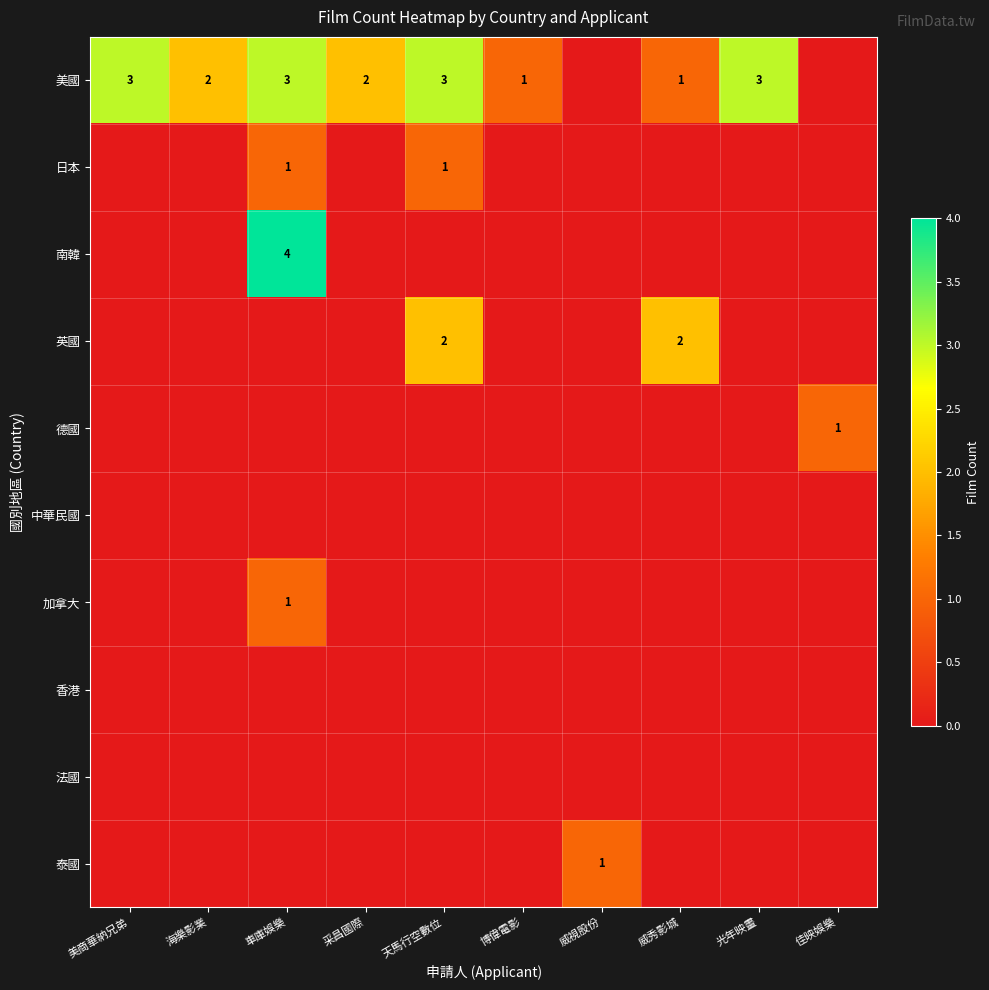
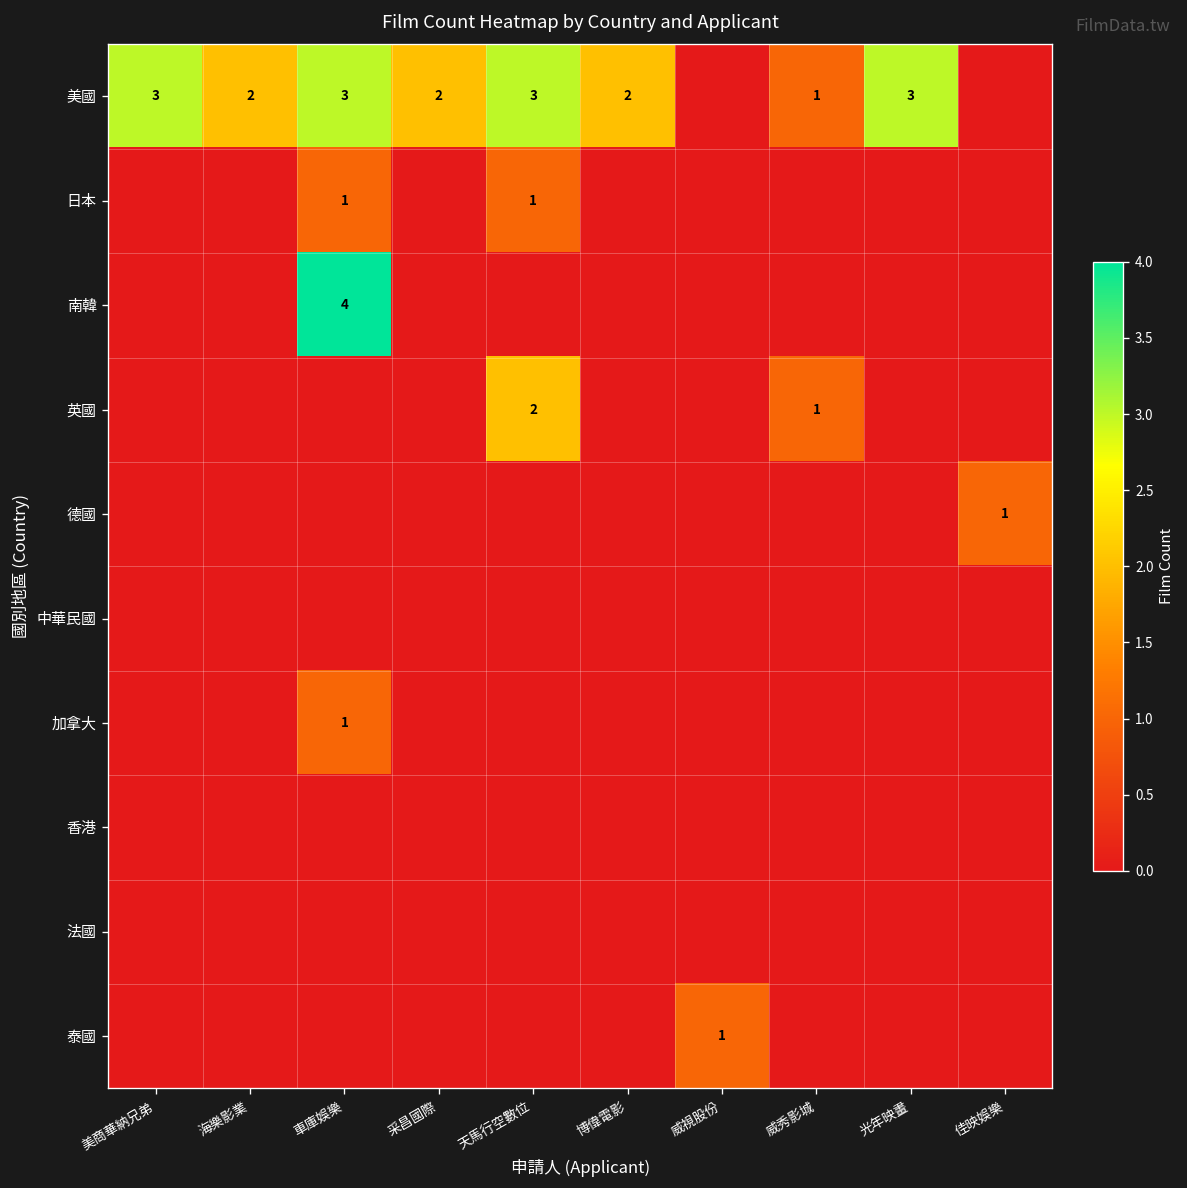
美國, 博偉電影: 1 -> 2
英國, 威秀影城: 2 -> 1
